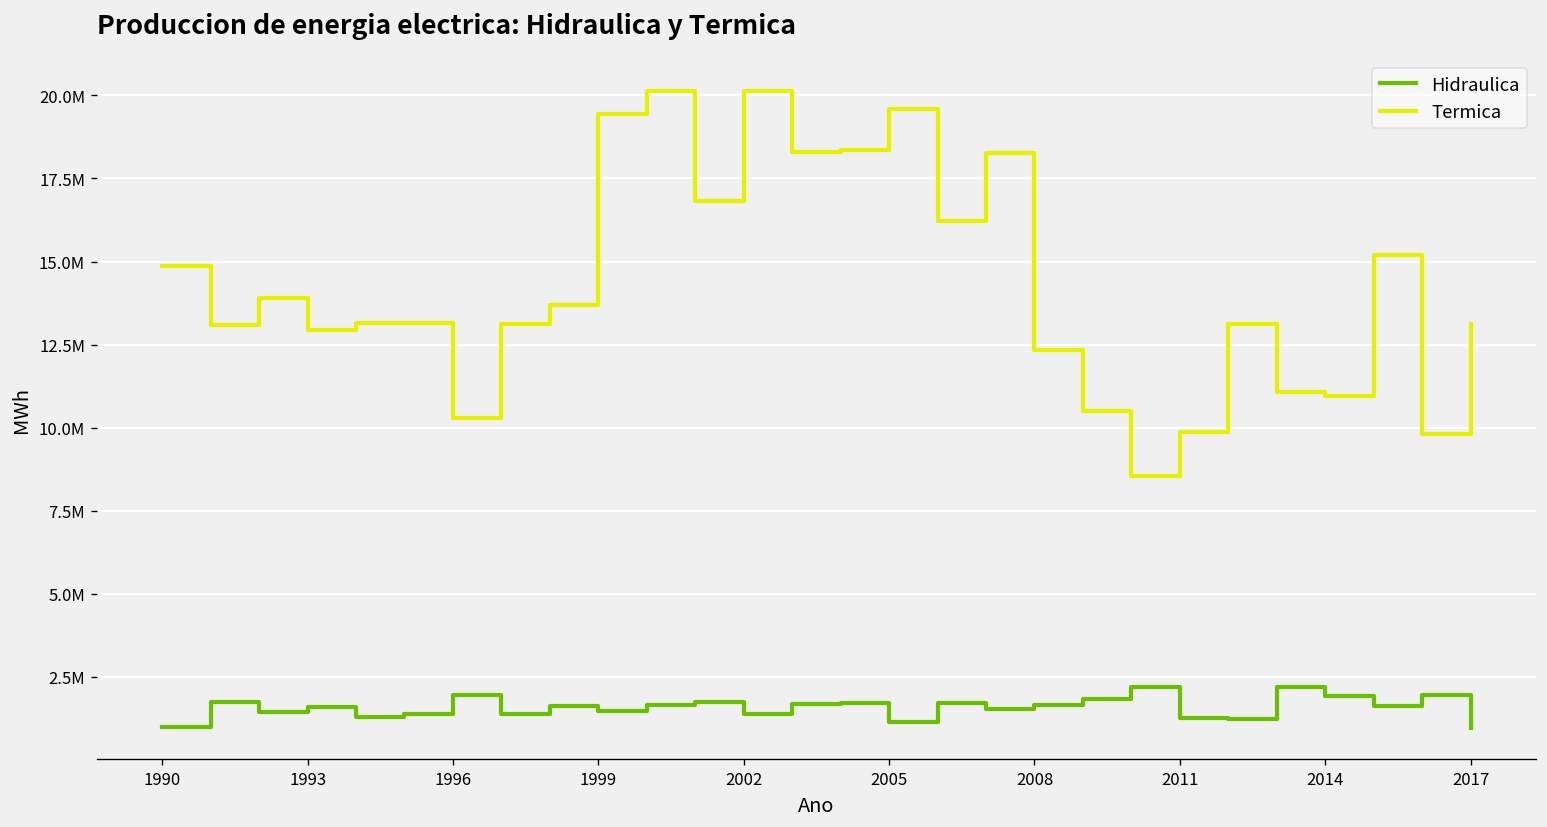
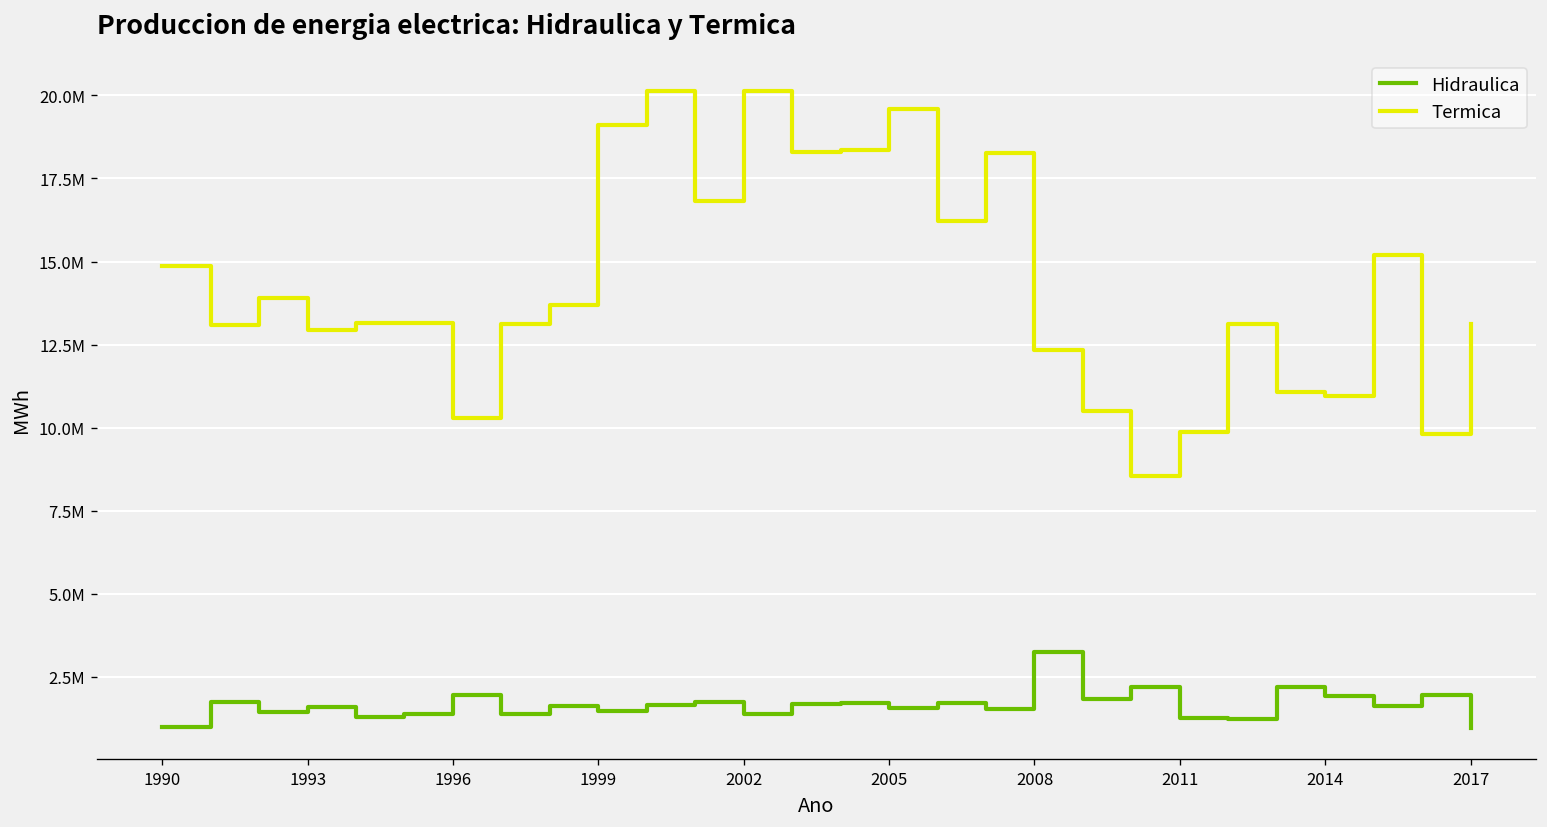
Termica, 1999: 19400000 -> 19100000
Hidraulica, 2005: 1100000 -> 1600000
Hidraulica, 2008: 1700000 -> 3200000
